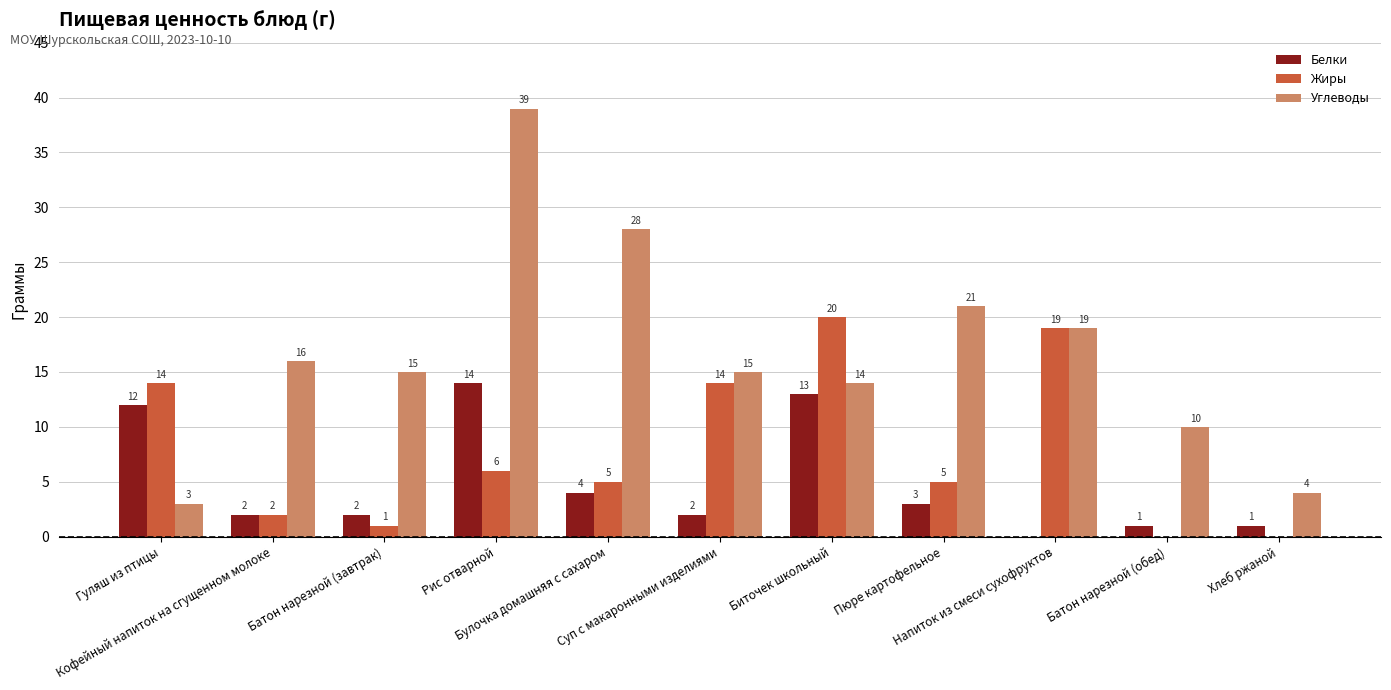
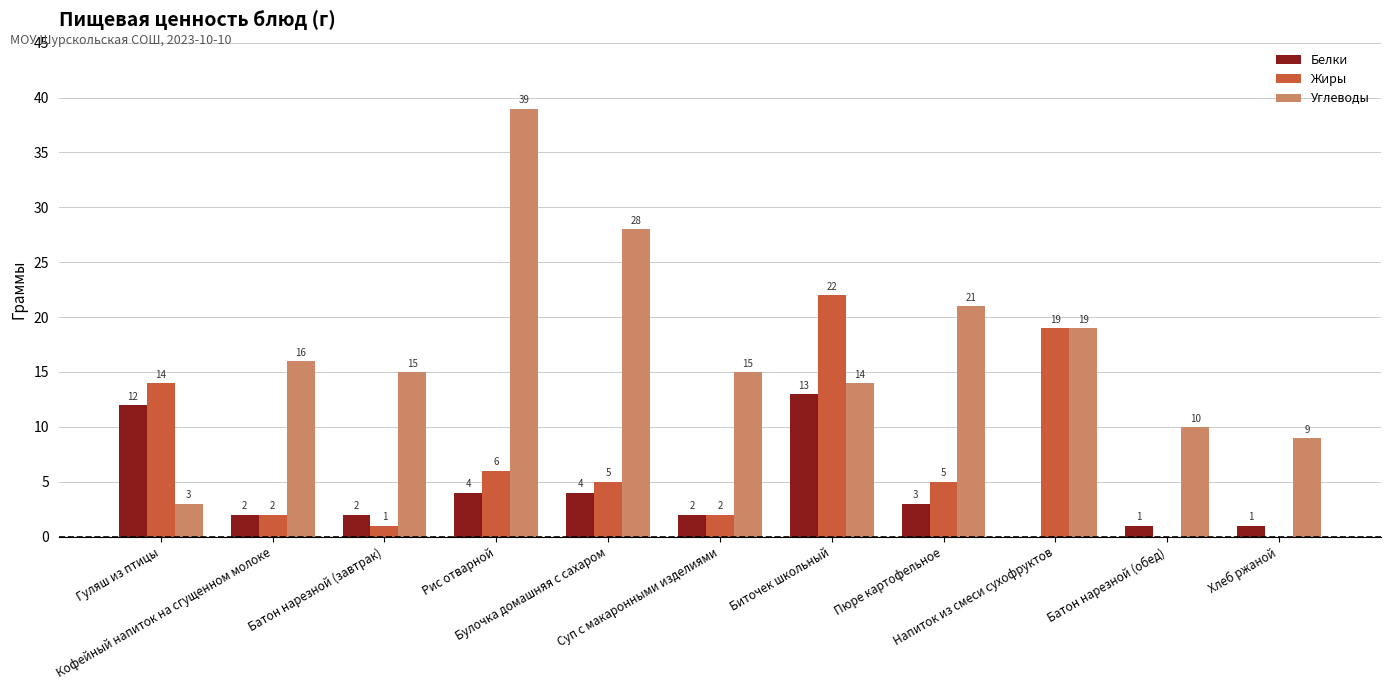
Белки, Рис отварной: 14 -> 4
Жиры, Суп с макаронными изделиями: 14 -> 2
Жиры, Биточек школьный: 20 -> 22
Углеводы, Хлеб ржаной: 4 -> 9
